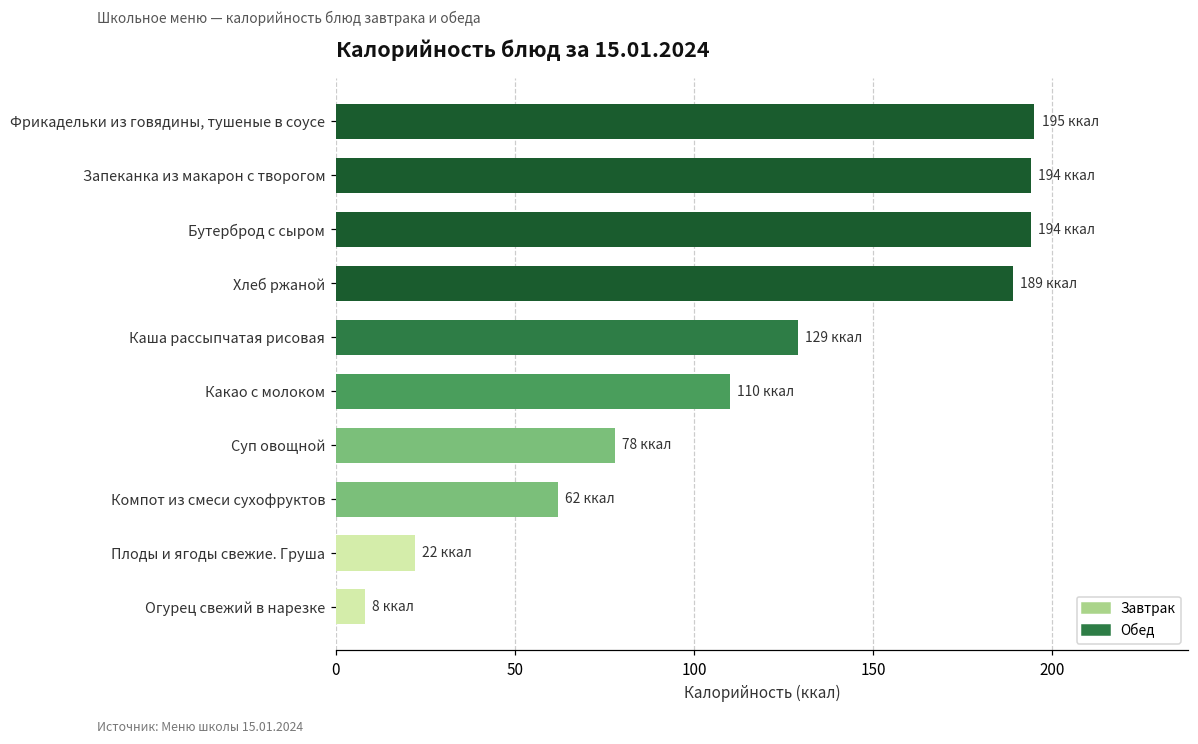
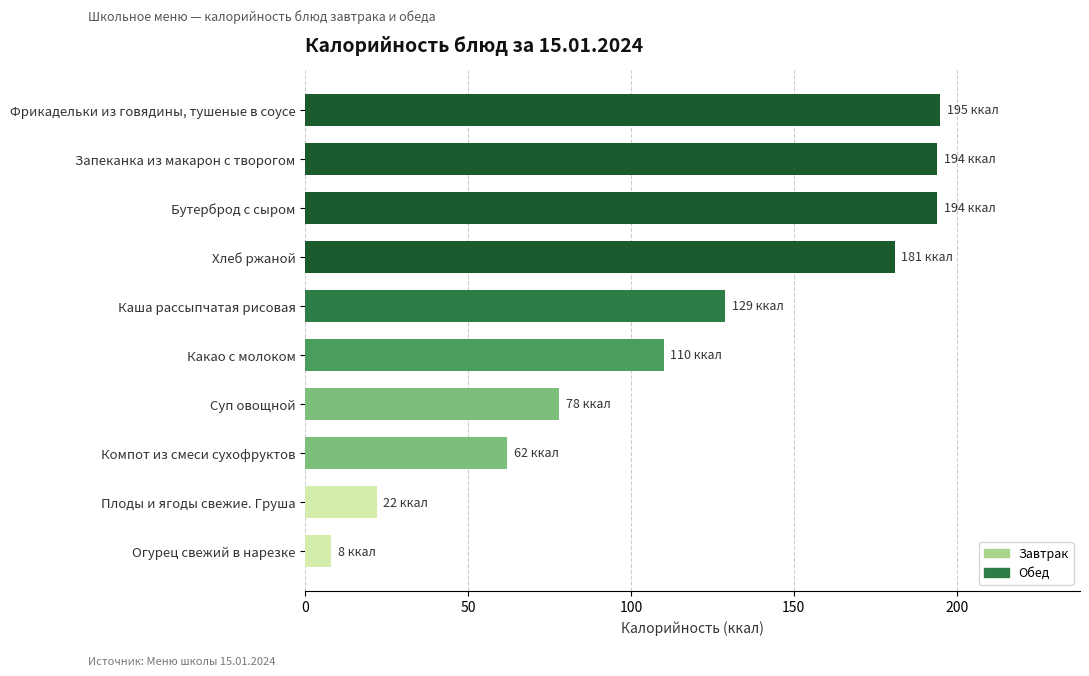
Хлеб ржаной: 189 -> 181
